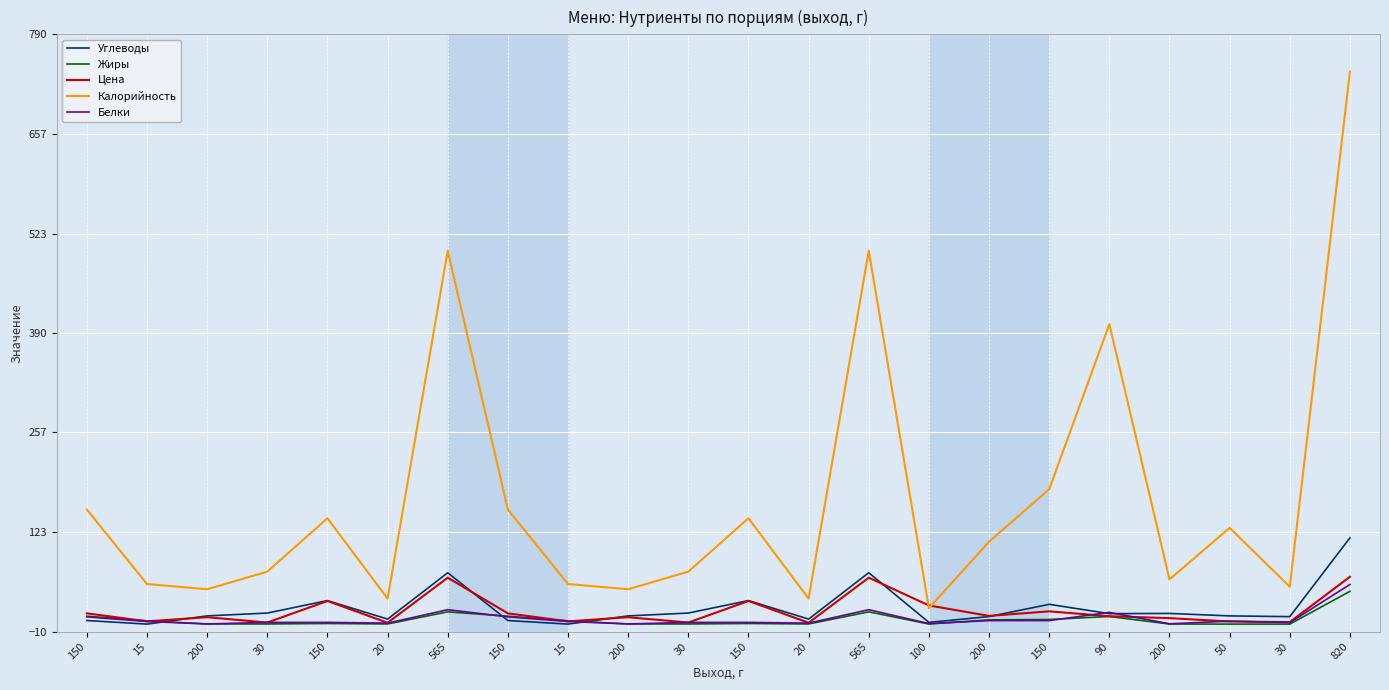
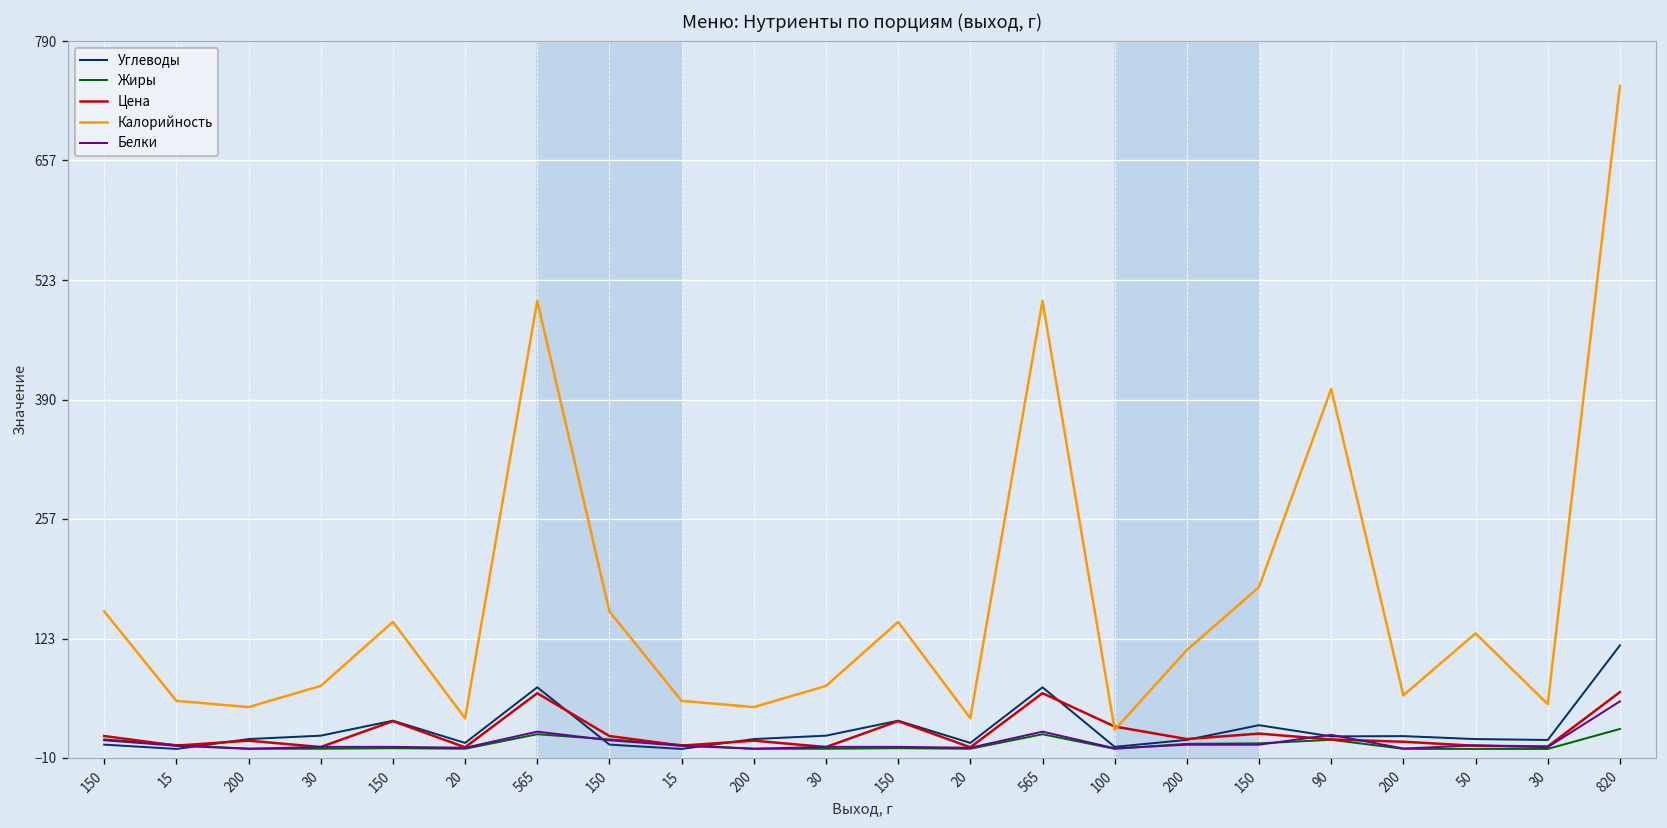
Жиры, 820: 40 -> 20
